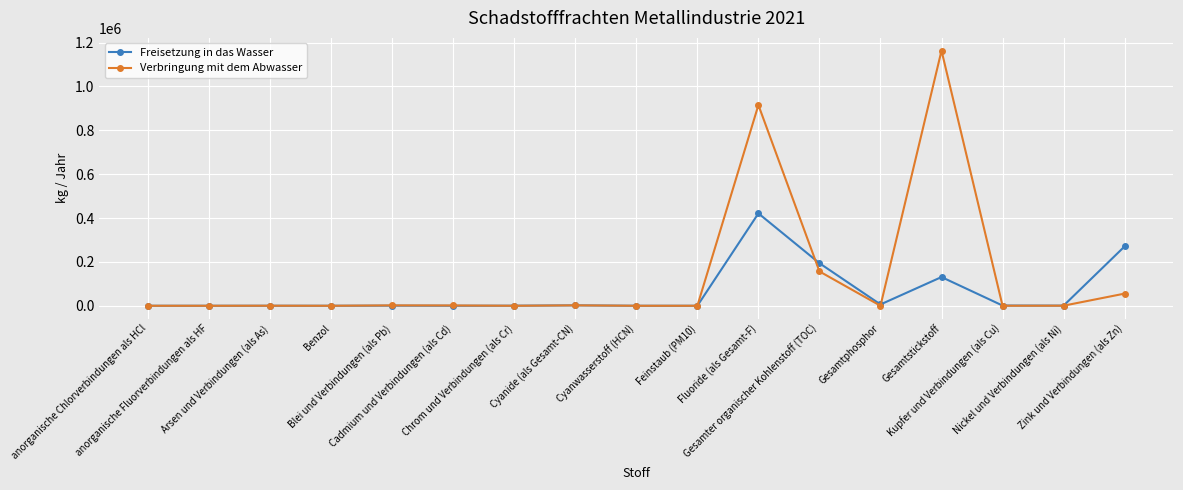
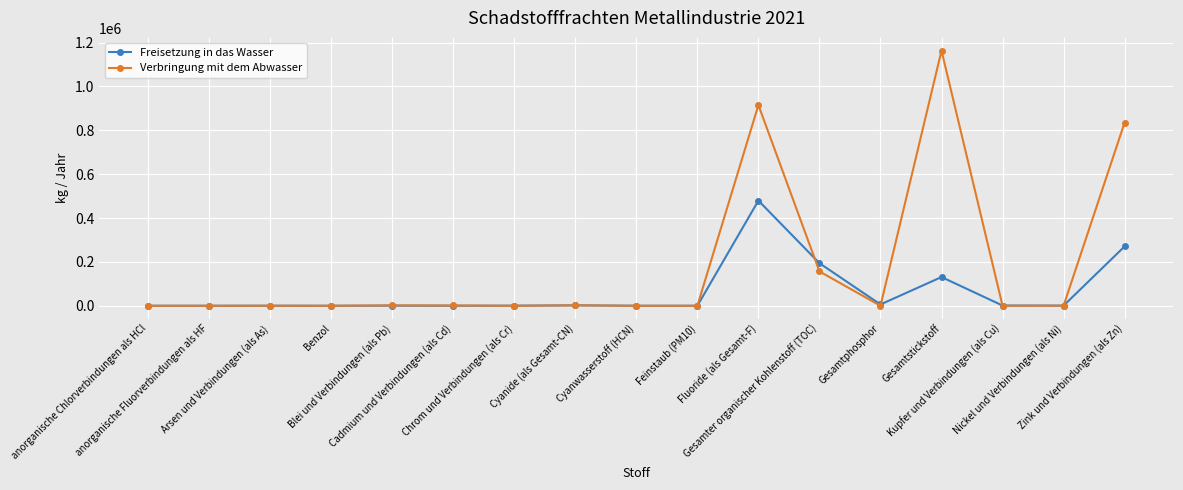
Freisetzung in das Wasser, Fluoride (als Gesamt-F): 420000 -> 480000
Verbringung mit dem Abwasser, Zink und Verbindungen (als Zn): 60000 -> 840000
